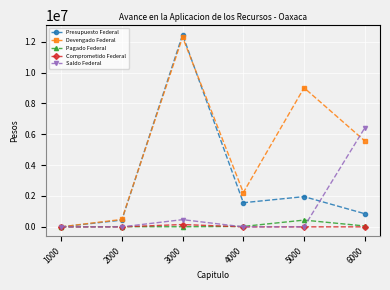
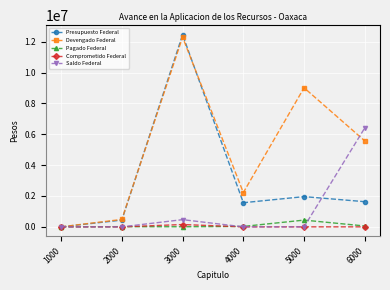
Presupuesto Federal, 6000: 900000 -> 1600000
